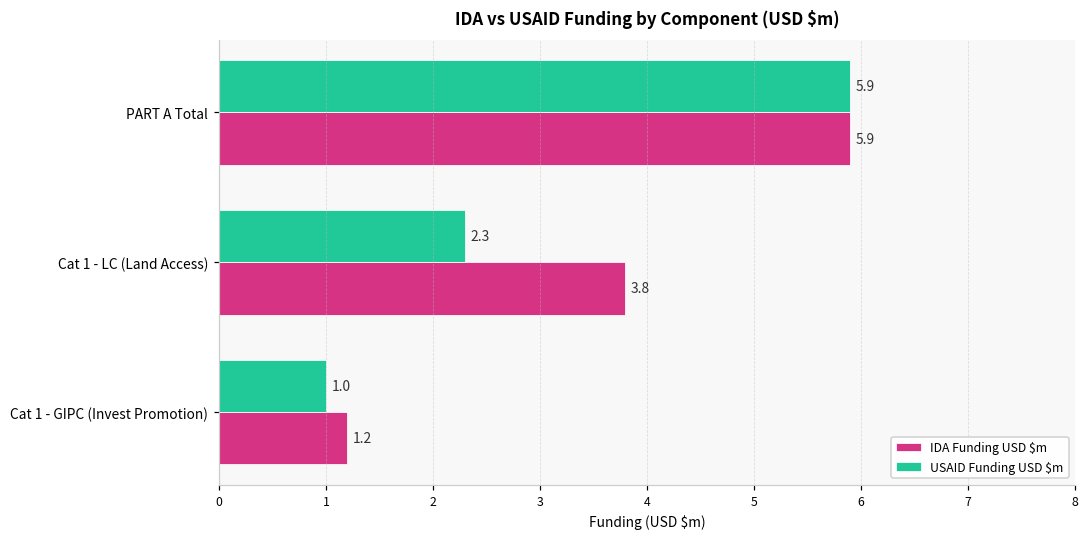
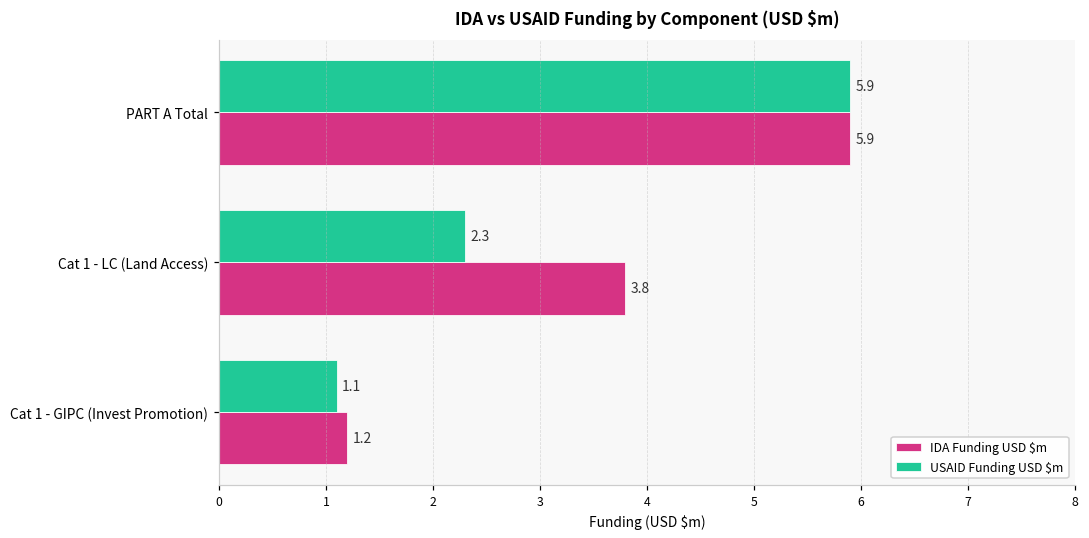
USAID Funding USD $m, Cat 1 - GIPC (Invest Promotion): 1.0 -> 1.1
